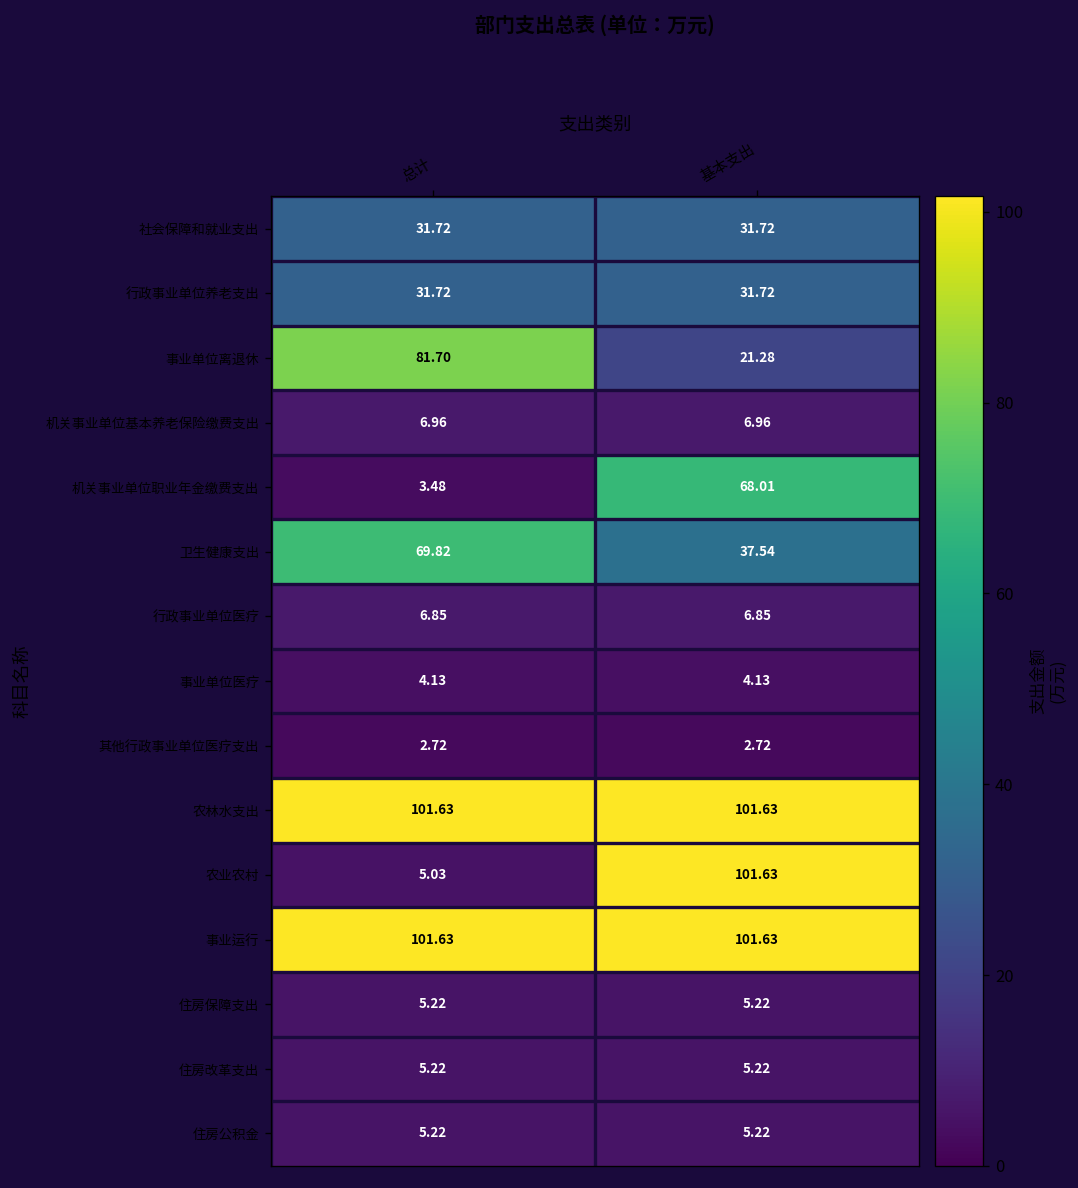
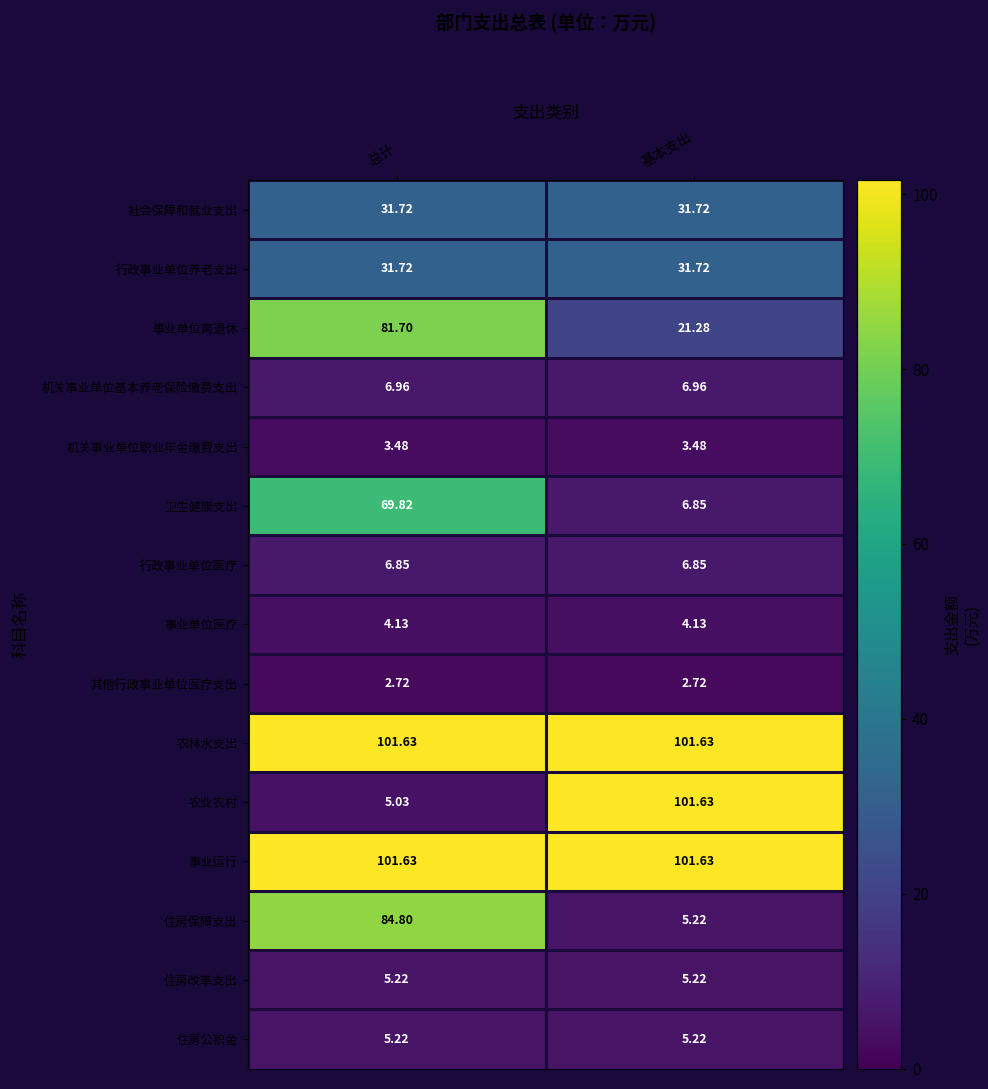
机关事业单位职业年金缴费支出, 基本支出: 68.01 -> 3.48
卫生健康支出, 基本支出: 37.54 -> 6.85
住房保障支出, 总计: 5.22 -> 84.80
